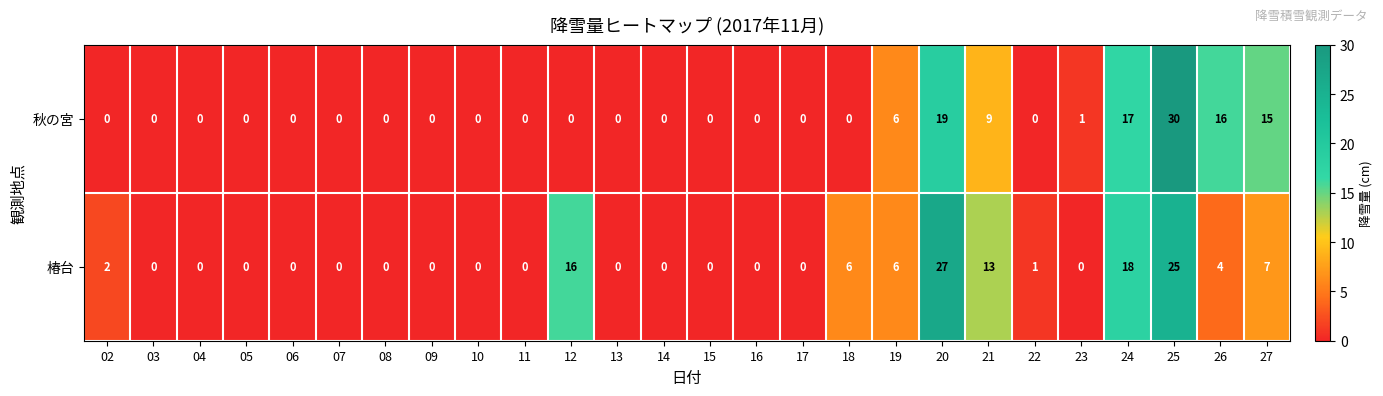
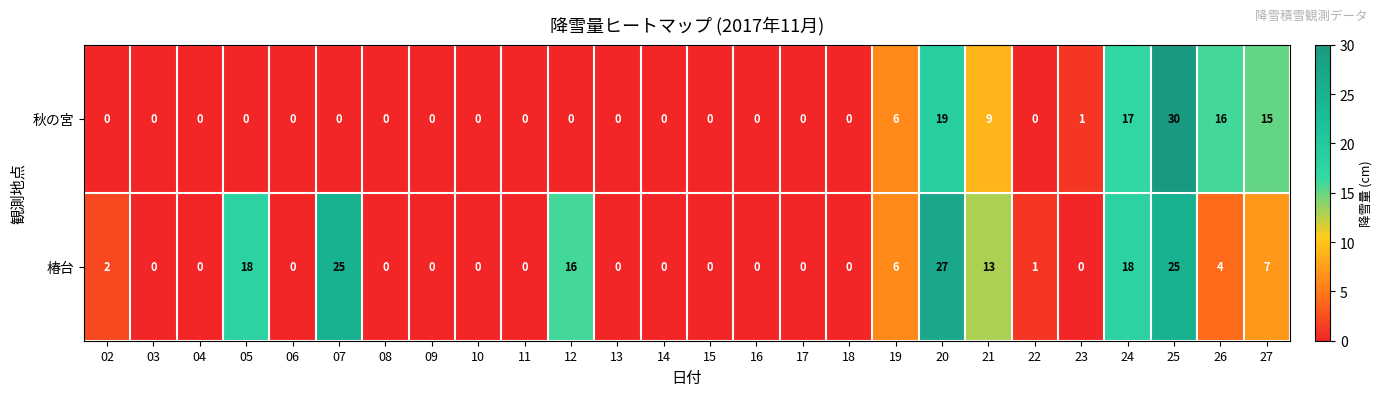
椿台, 05: 0 -> 18
椿台, 07: 0 -> 25
椿台, 18: 6 -> 0
